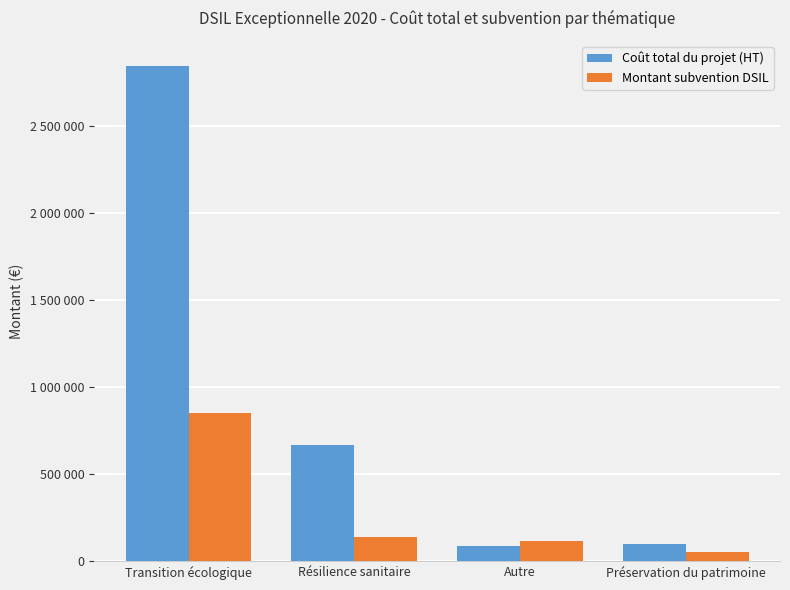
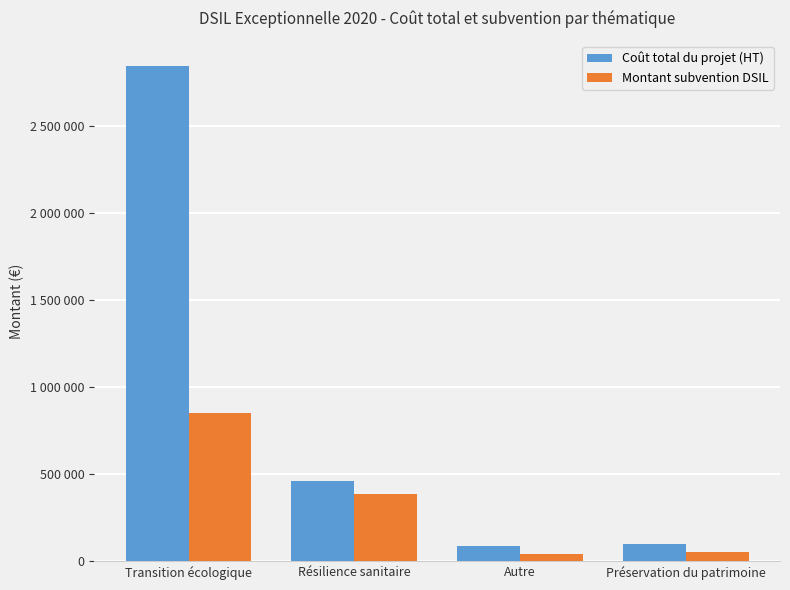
Coût total du projet (HT), Résilience sanitaire: 670000 -> 460000
Montant subvention DSIL, Résilience sanitaire: 140000 -> 390000
Montant subvention DSIL, Autre: 110000 -> 40000
